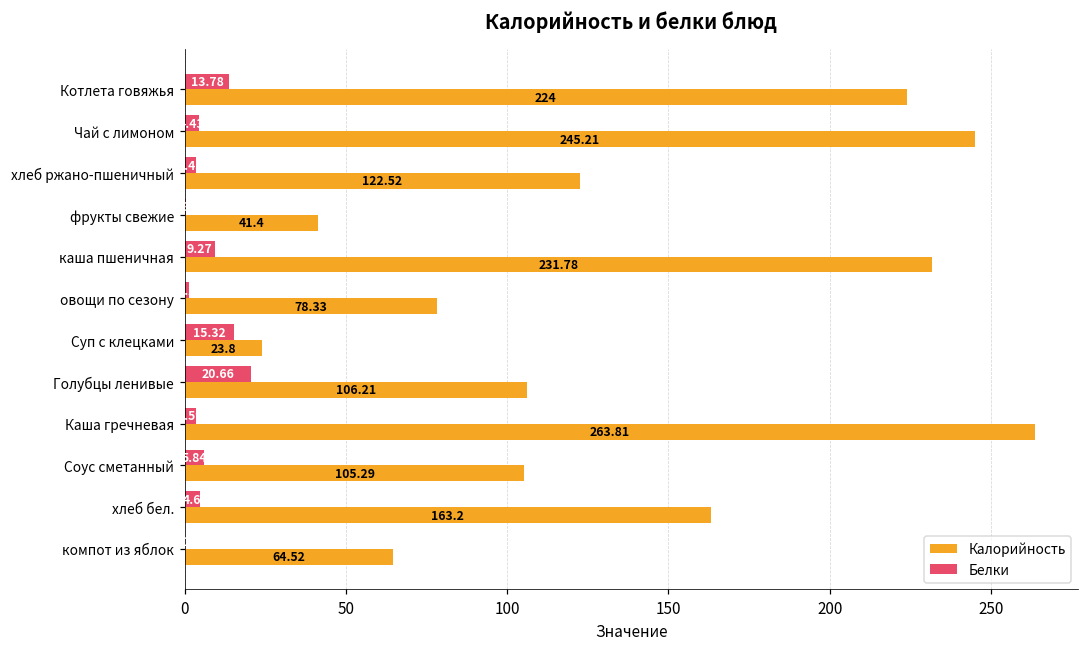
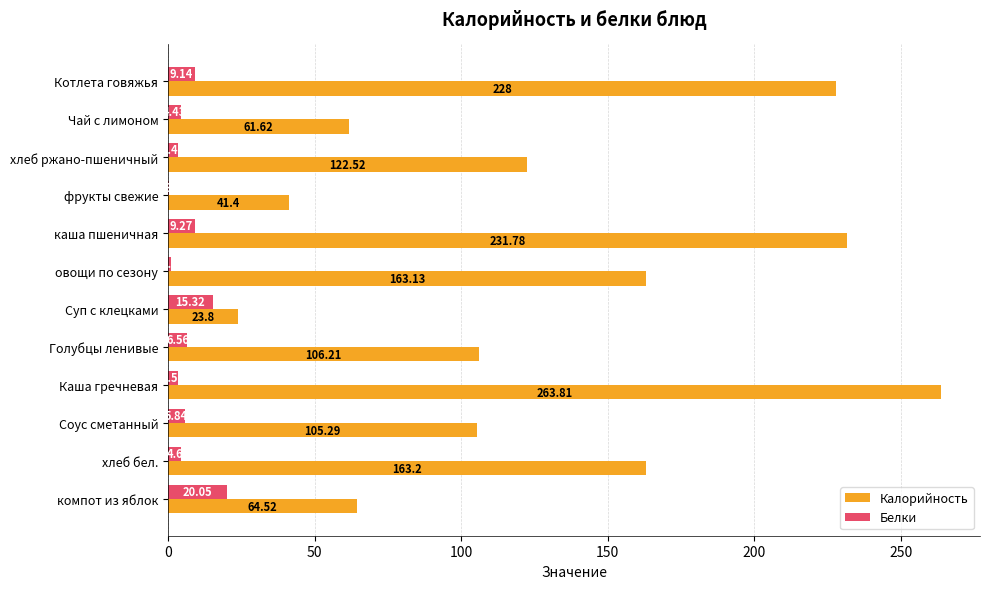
Белки, Котлета говяжья: 13.78 -> 9.14
Калорийность, Котлета говяжья: 224 -> 228
Калорийность, Чай с лимоном: 245.21 -> 61.62
Калорийность, овощи по сезону: 78.33 -> 163.13
Белки, Голубцы ленивые: 20.66 -> 6.56
Белки, компот из яблок: 0 -> 20
